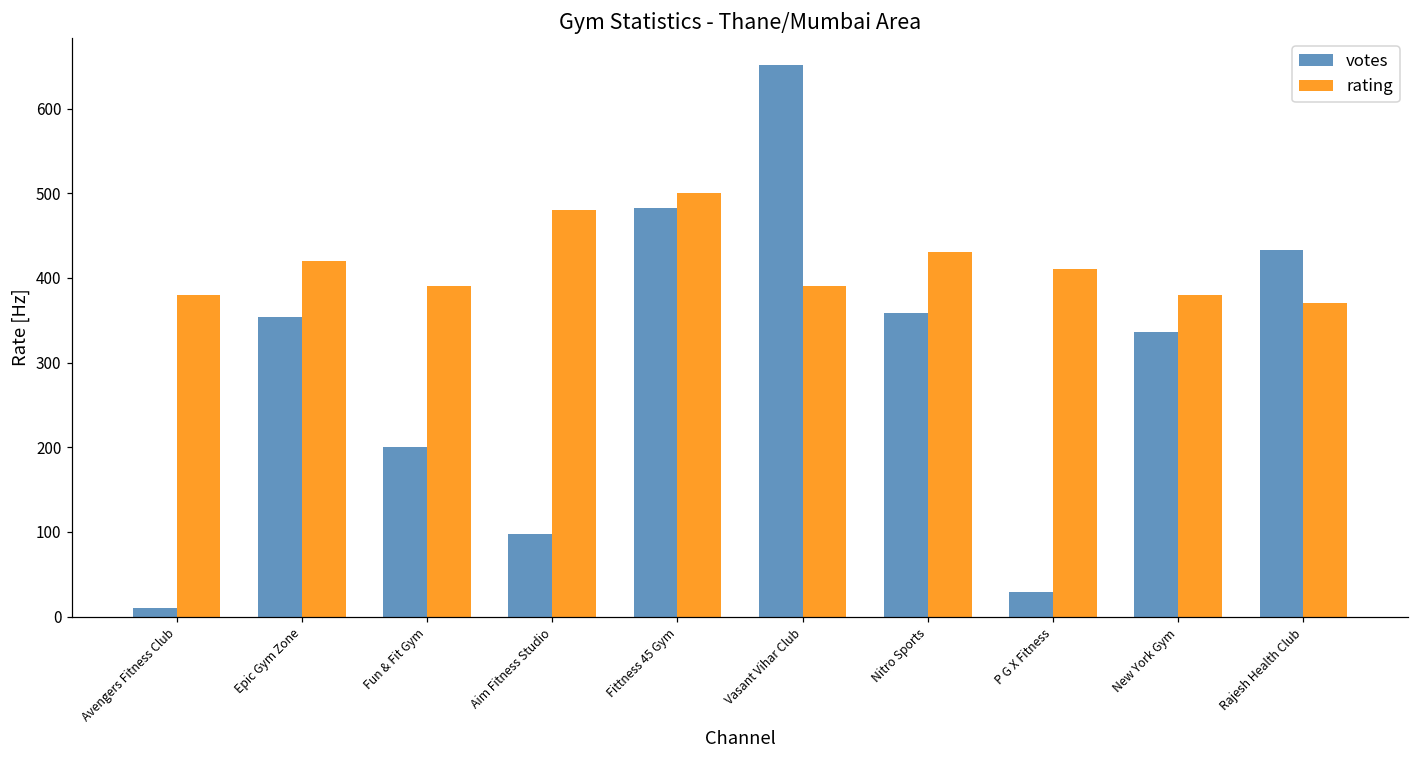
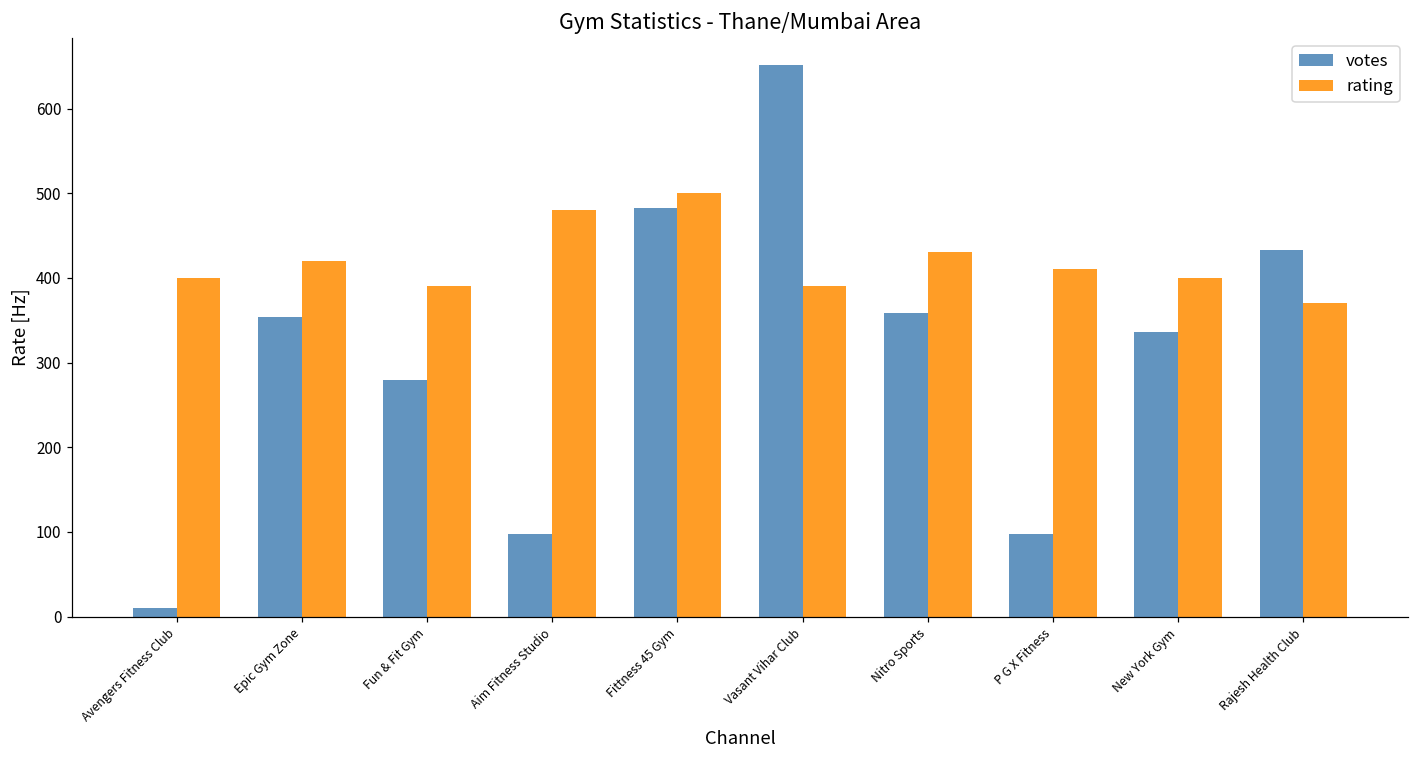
rating, Avengers Fitness Club: 380 -> 400
votes, Fun & Fit Gym: 200 -> 280
votes, P G X Fitness: 30 -> 100
rating, New York Gym: 380 -> 400
